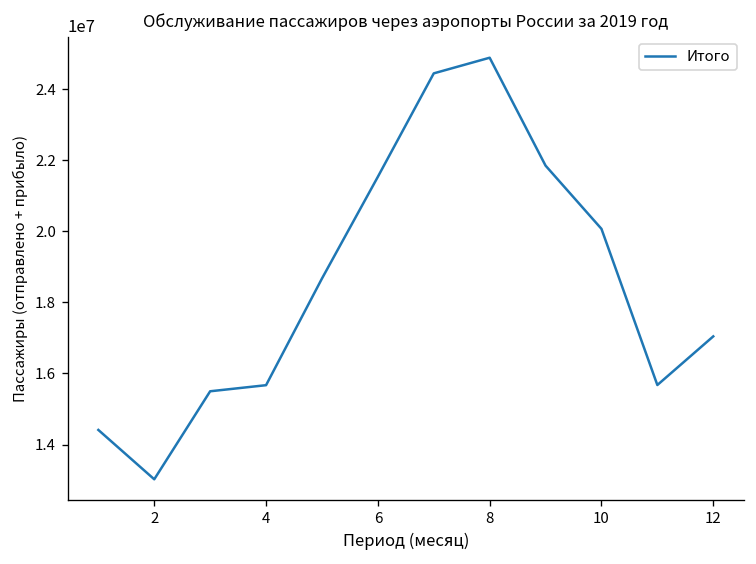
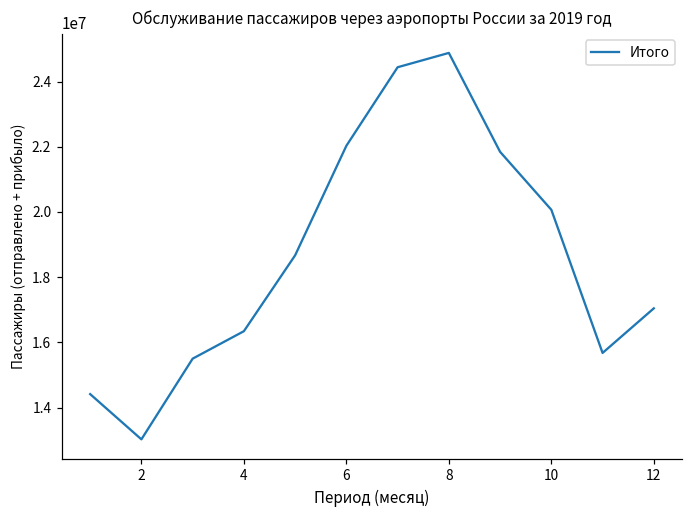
4: 15700000 -> 16300000
6: 21500000 -> 22000000
